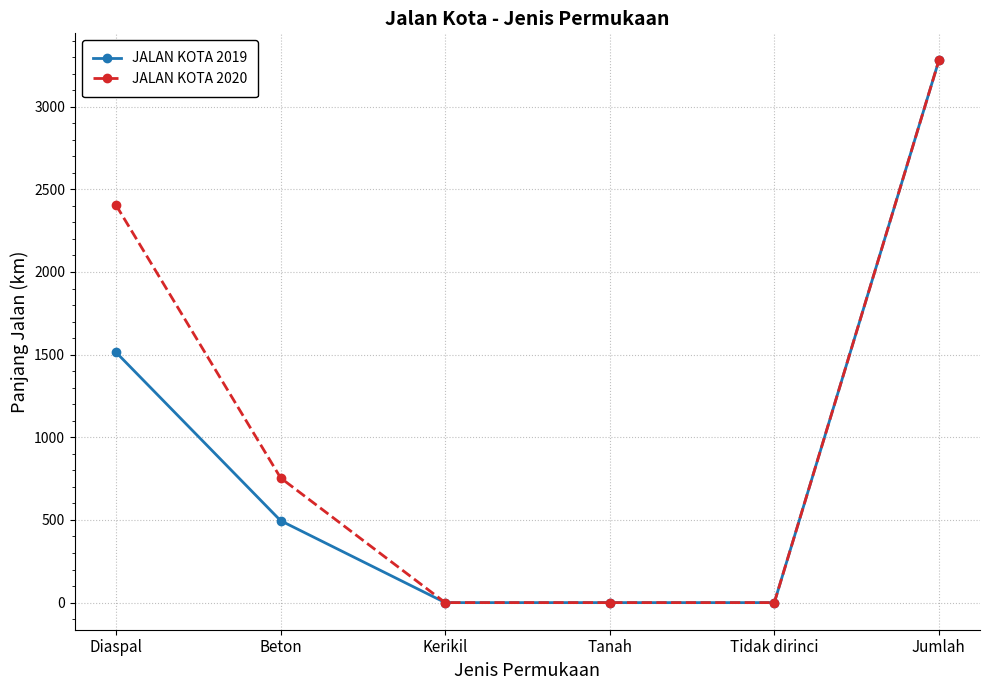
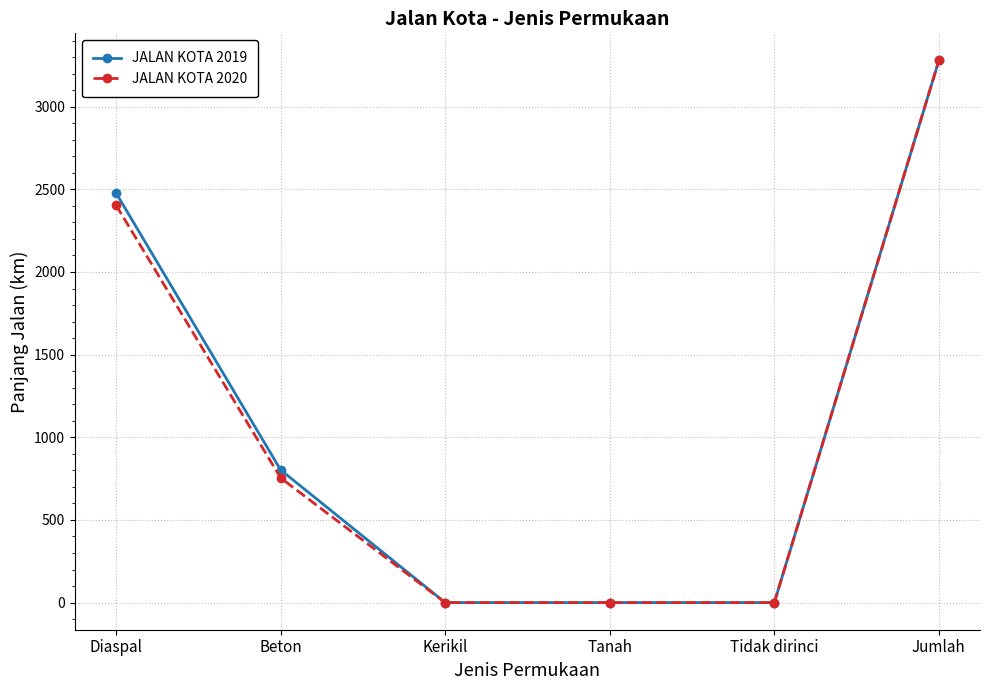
JALAN KOTA 2019, Diaspal: 1510 -> 2480
JALAN KOTA 2019, Beton: 500 -> 800
